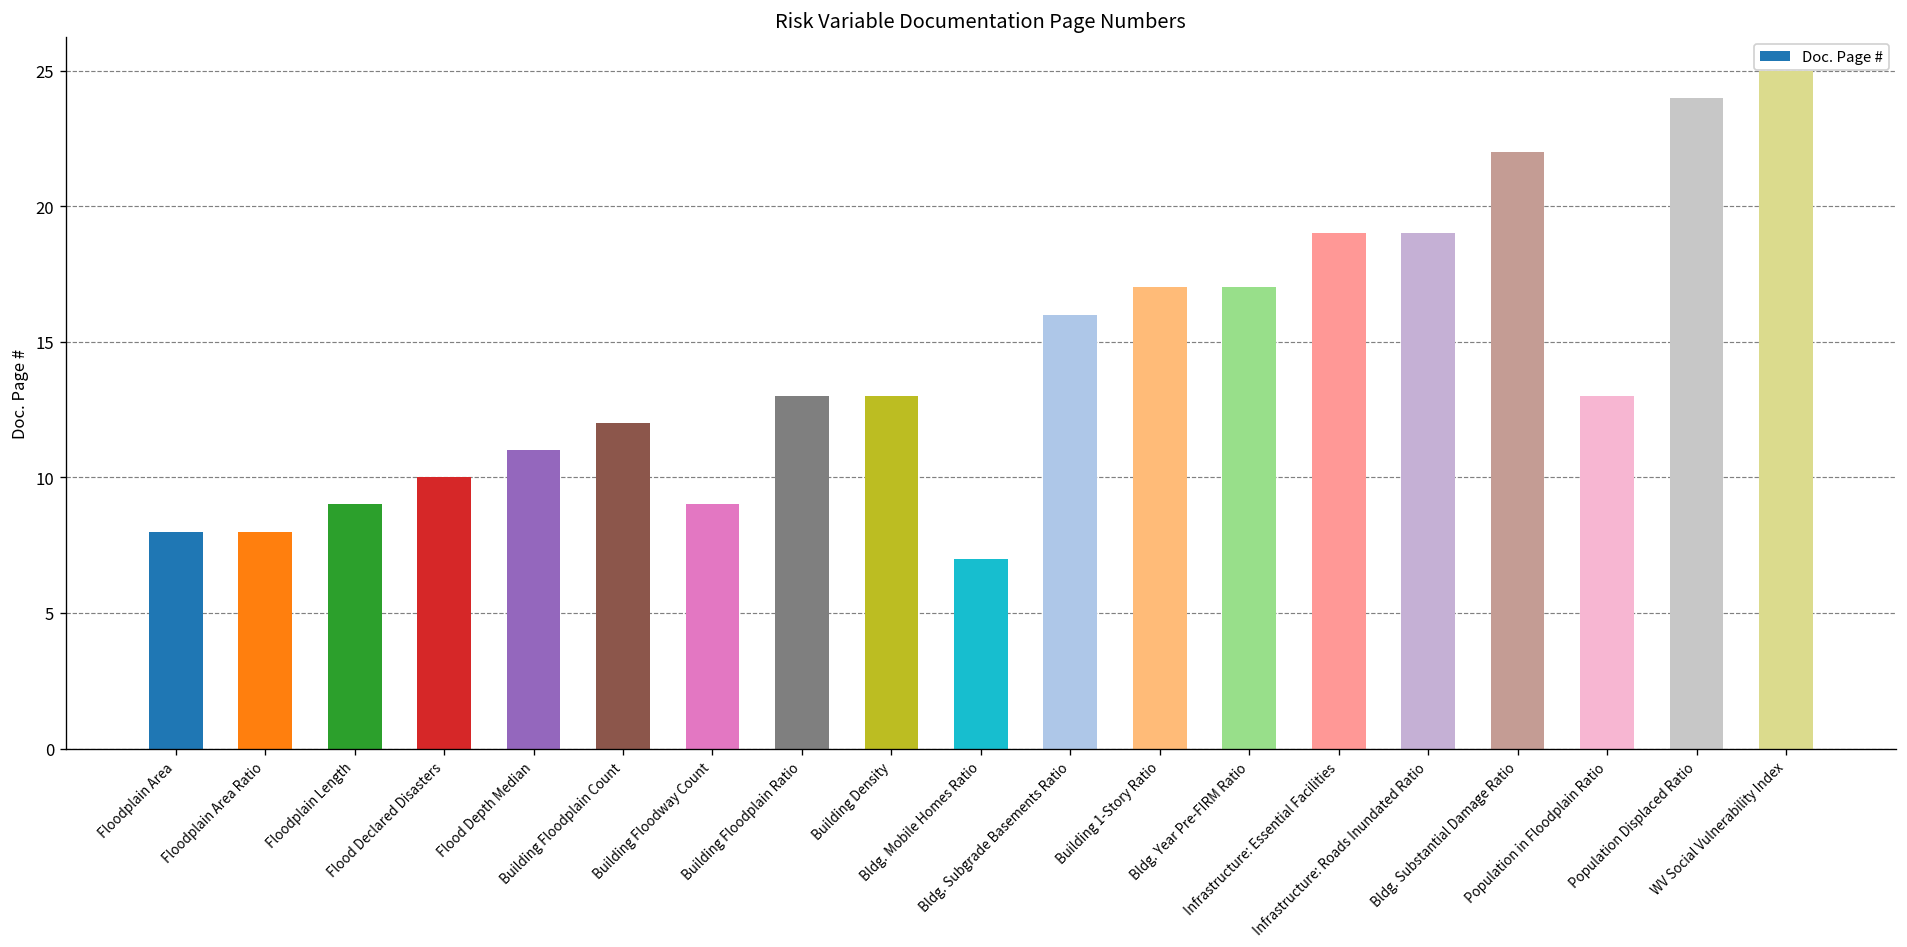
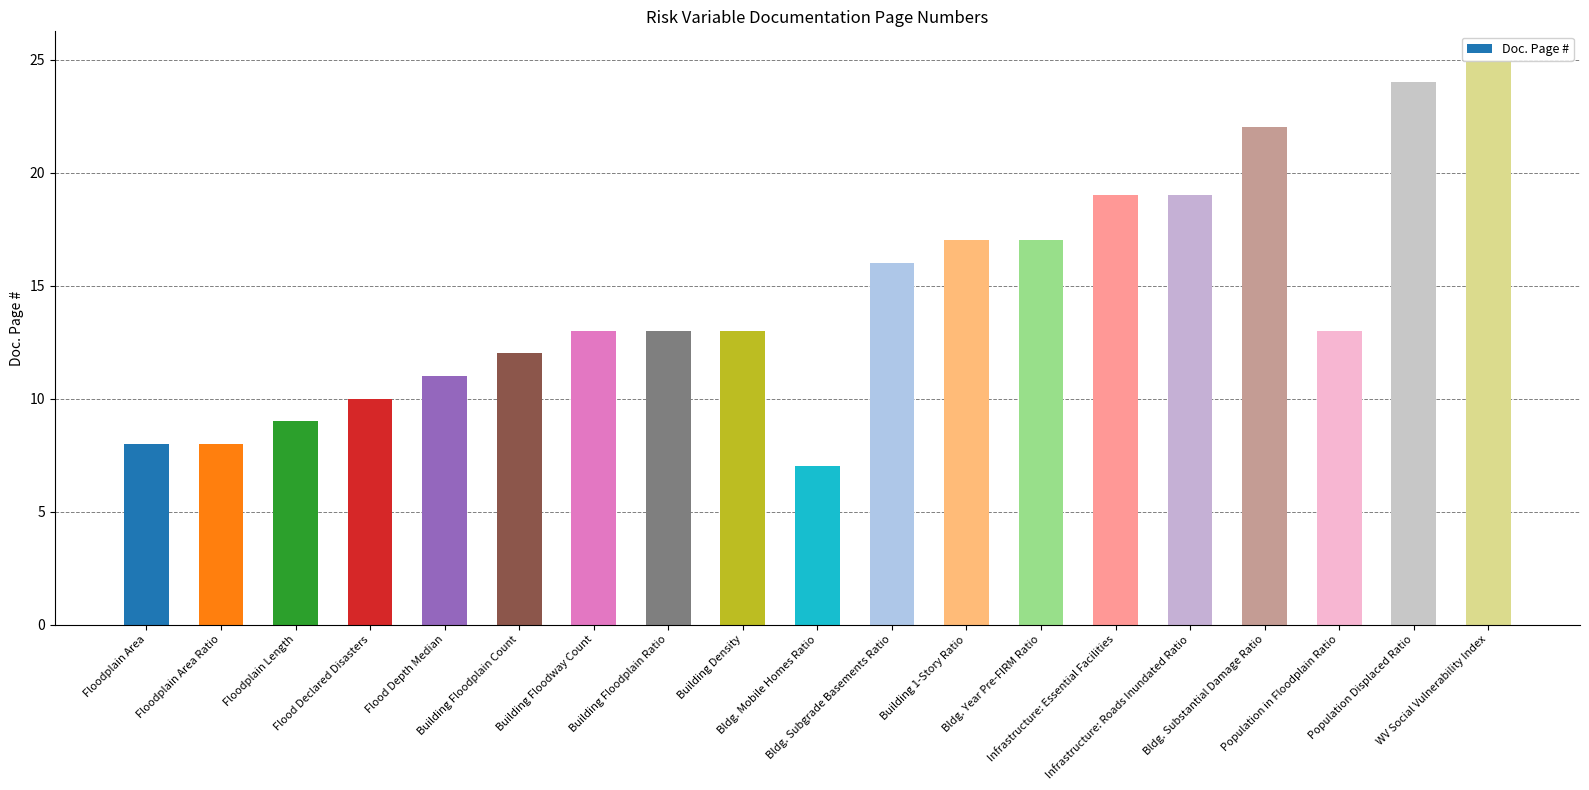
Building Floodway Count: 9 -> 13
